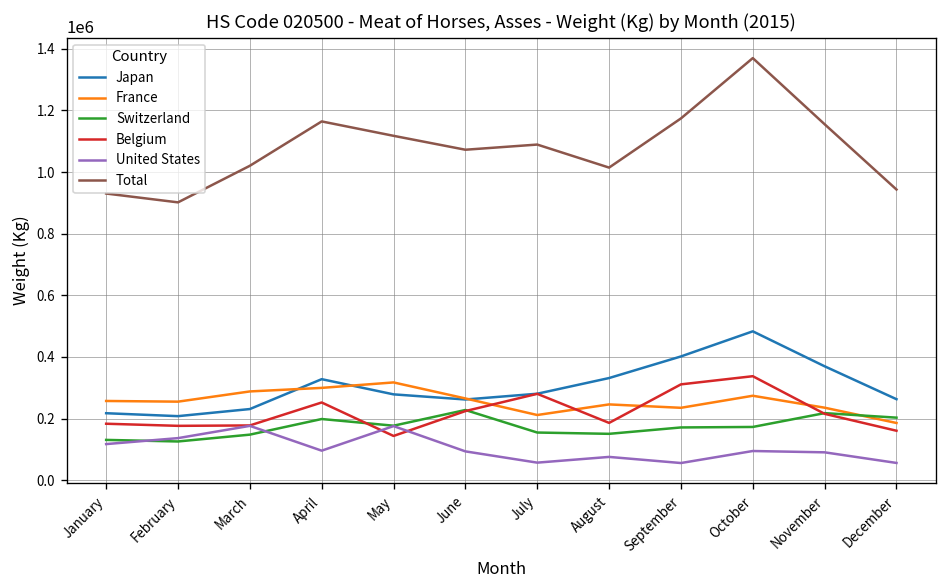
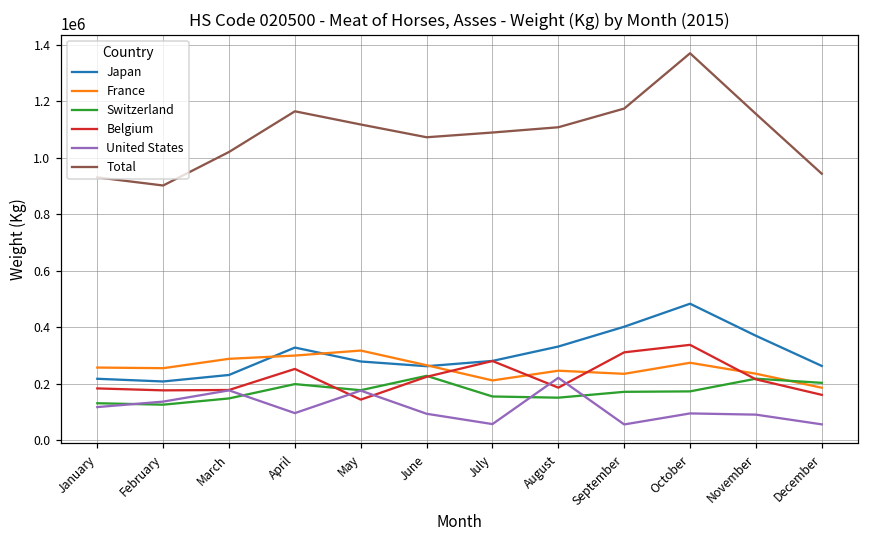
United States, August: 80000 -> 220000
Total, August: 1010000 -> 1110000
